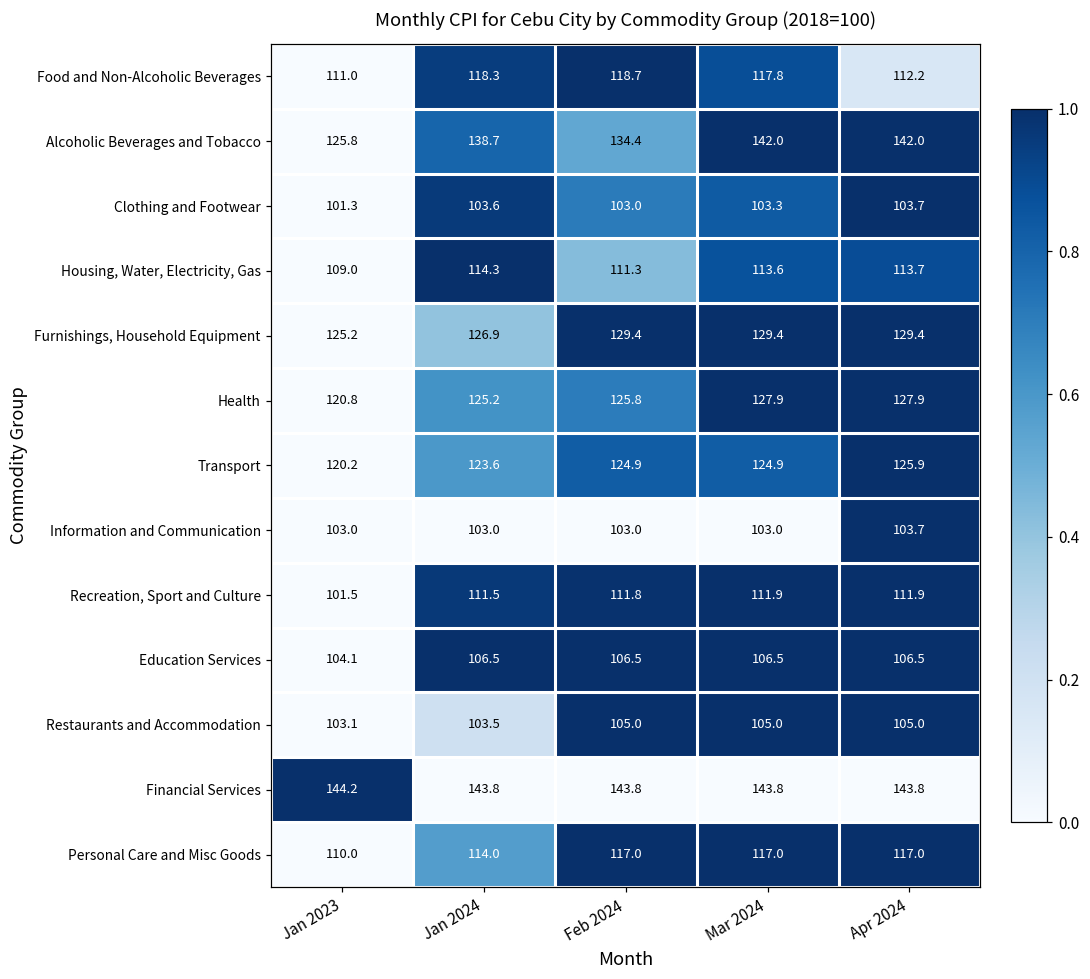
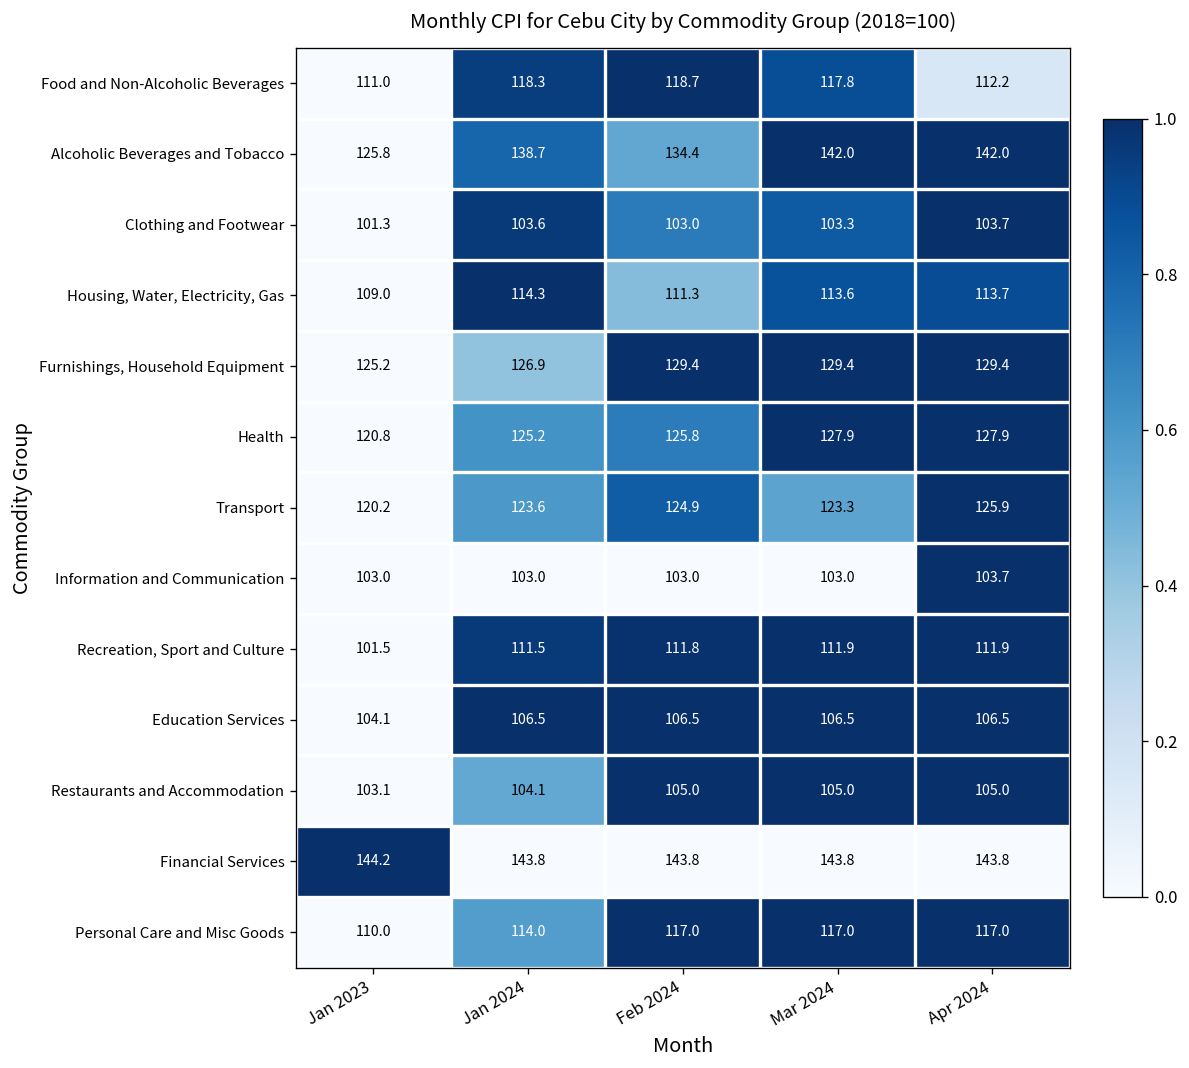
Transport, Mar 2024: 124.9 -> 123.3
Restaurants and Accommodation, Jan 2024: 103.5 -> 104.1
